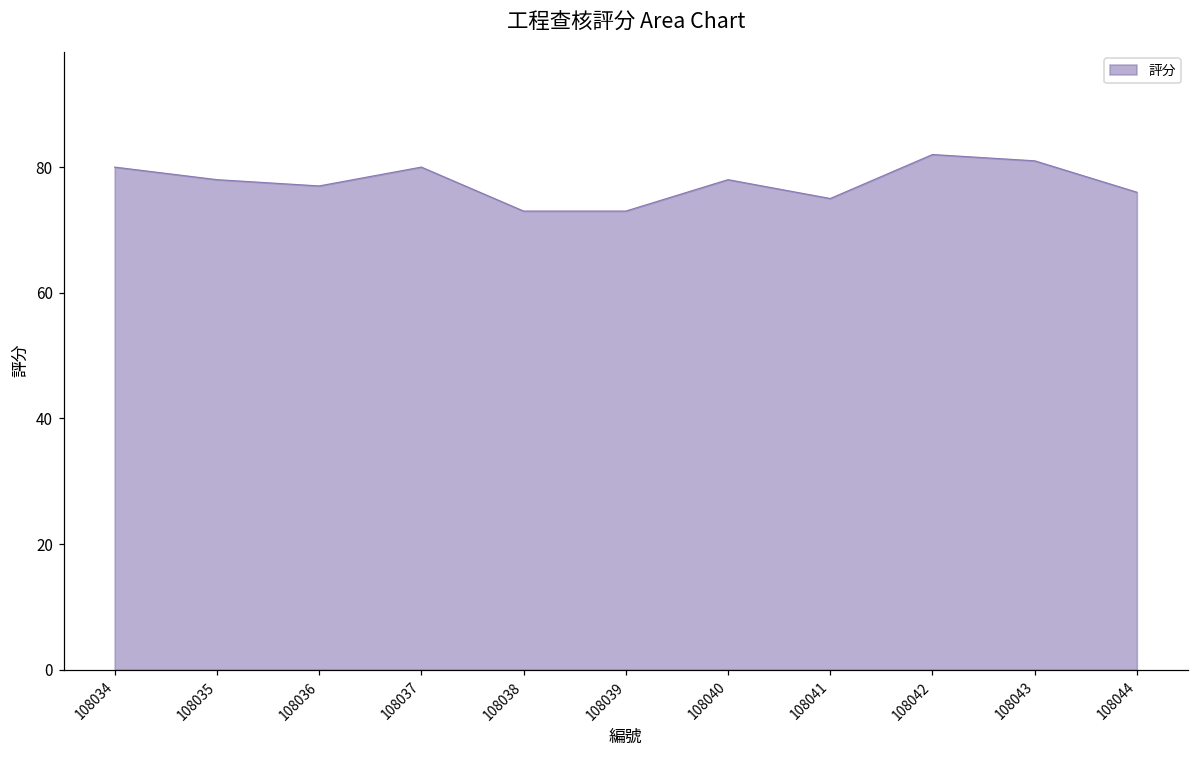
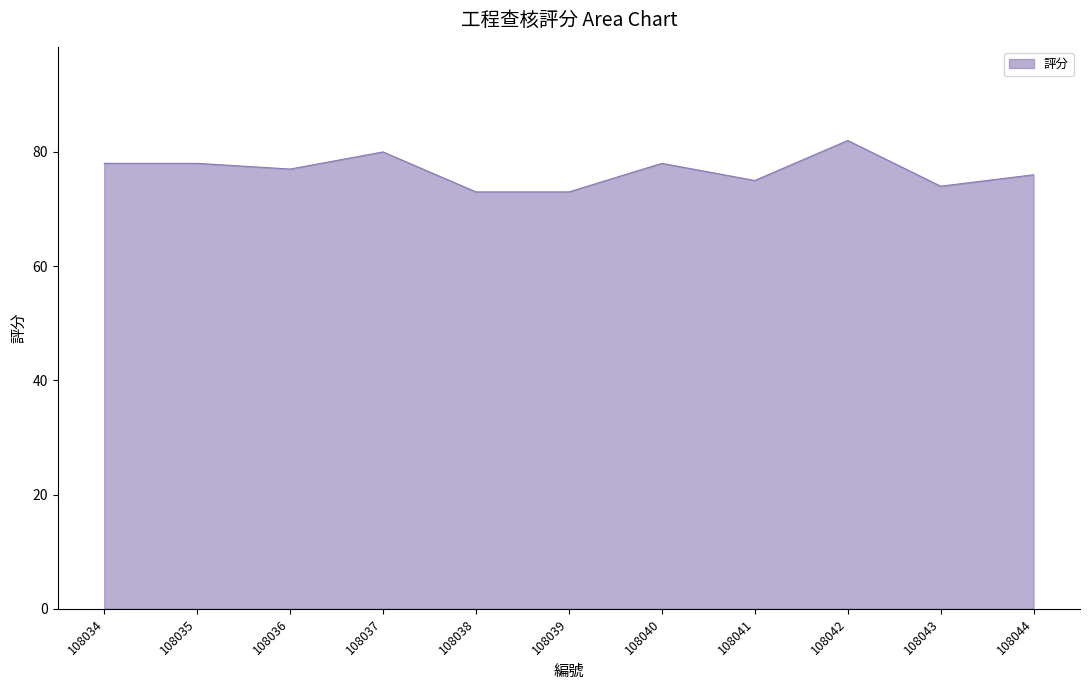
108034: 80 -> 78
108043: 81 -> 74
